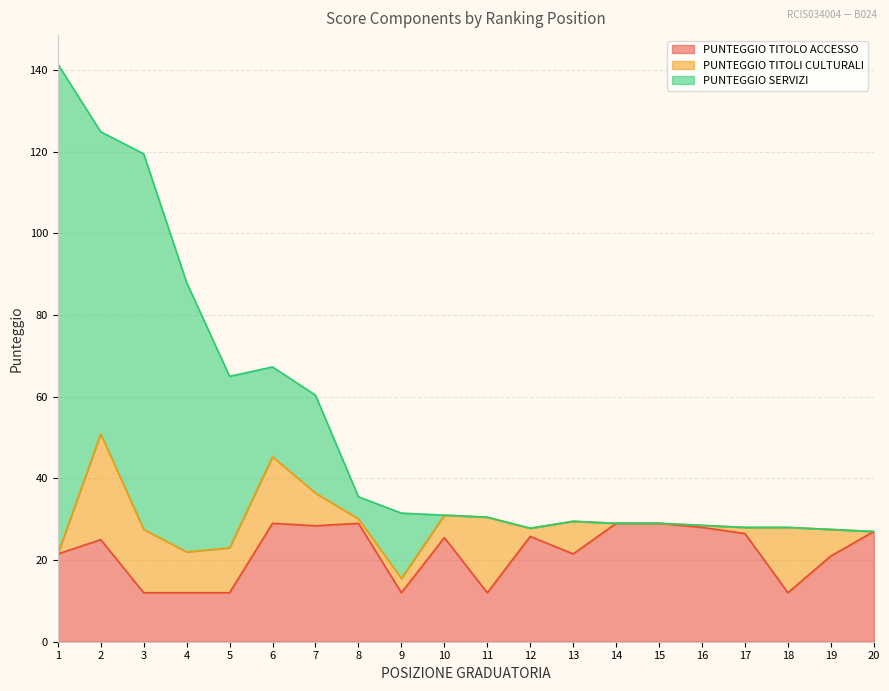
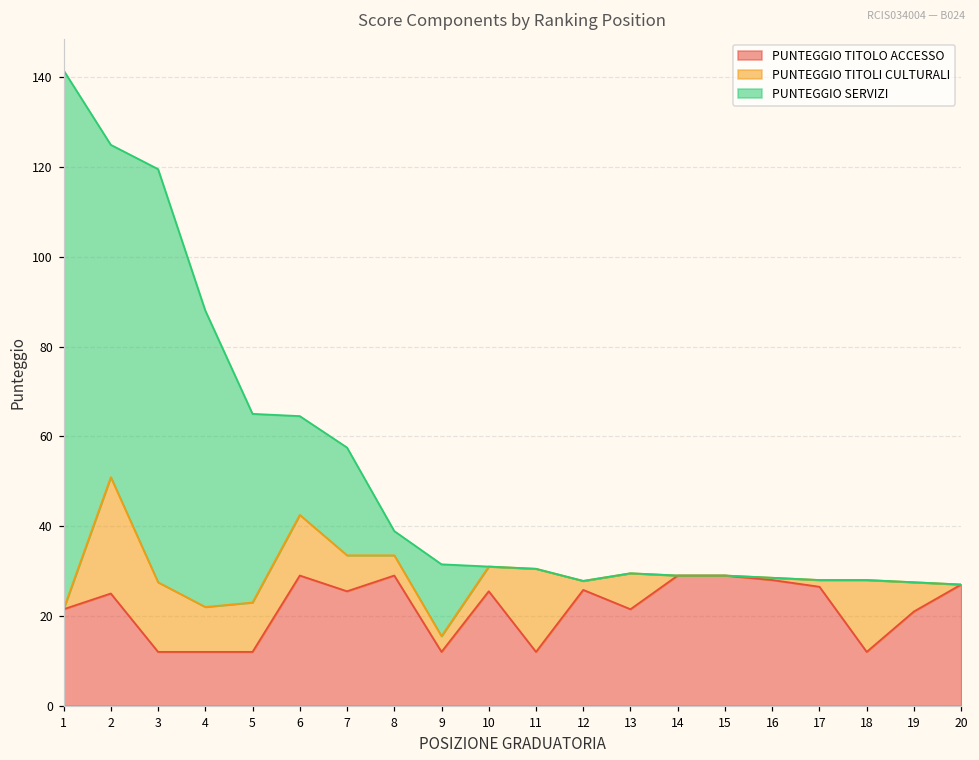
PUNTEGGIO TITOLI CULTURALI, 6: 16 -> 14
PUNTEGGIO TITOLO ACCESSO, 7: 28 -> 26
PUNTEGGIO TITOLI CULTURALI, 8: 1 -> 5
